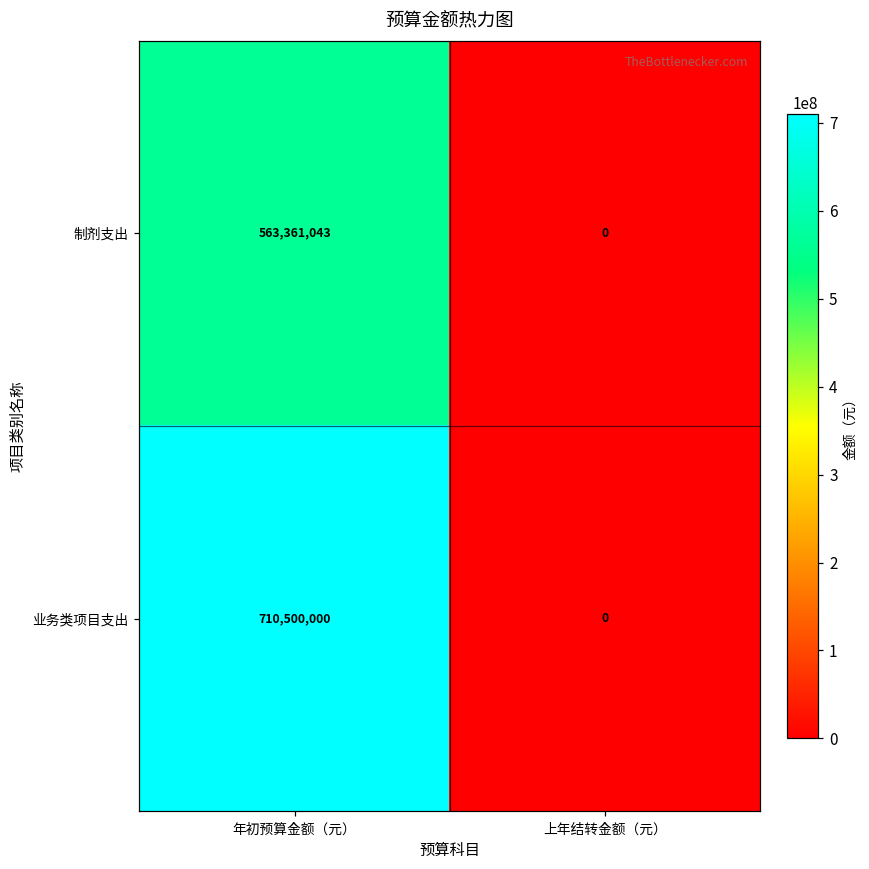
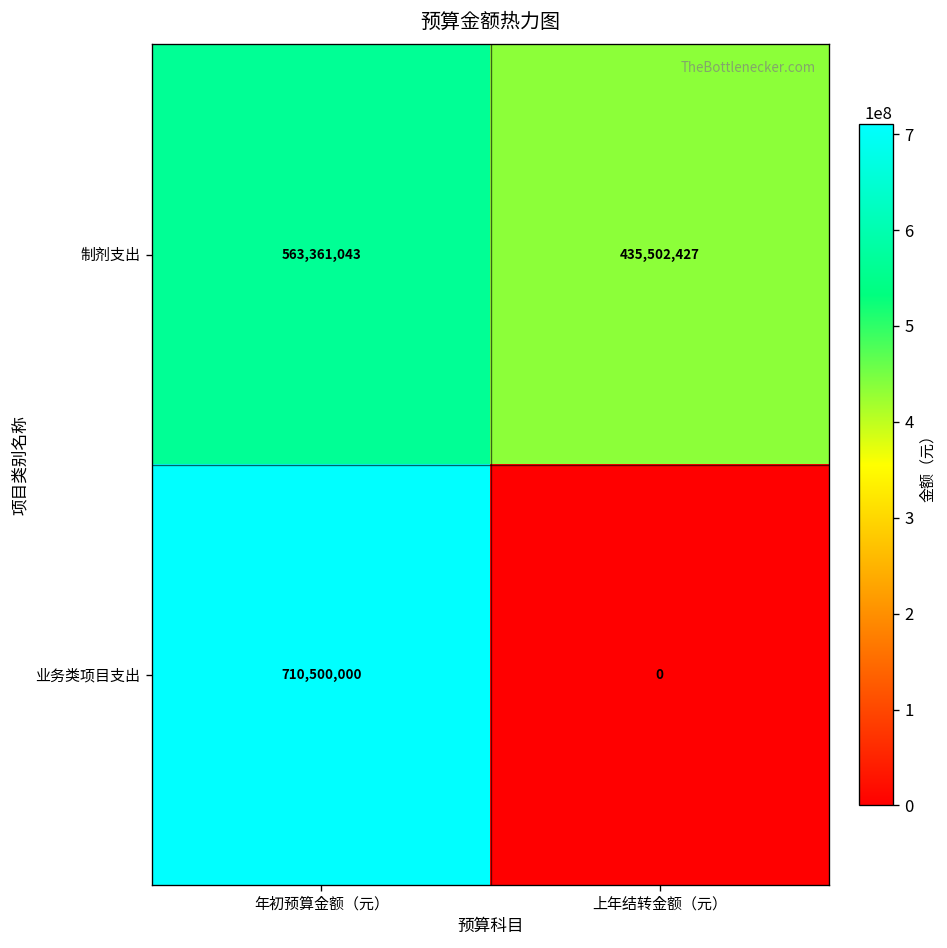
制剂支出, 上年结转金额（元）: 0 -> 435,502,427
